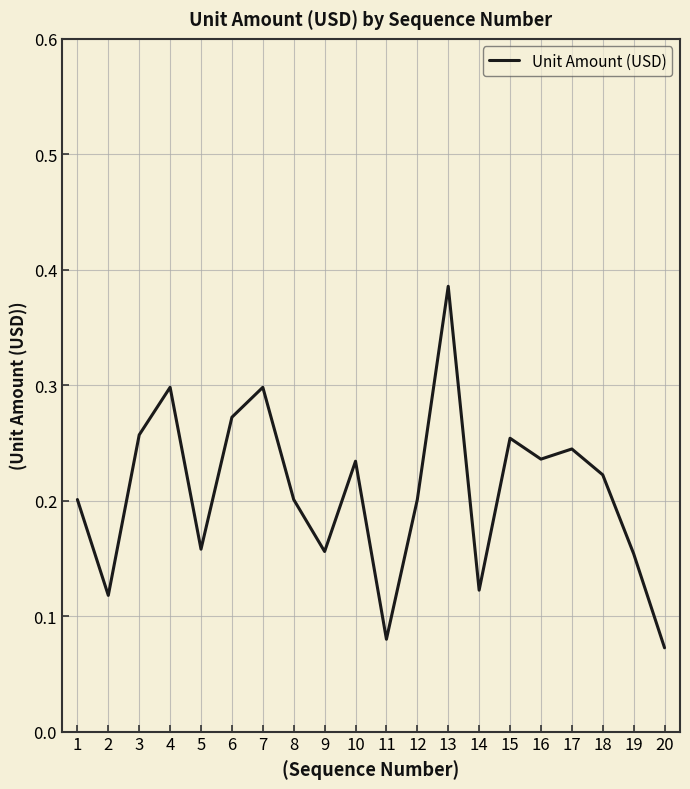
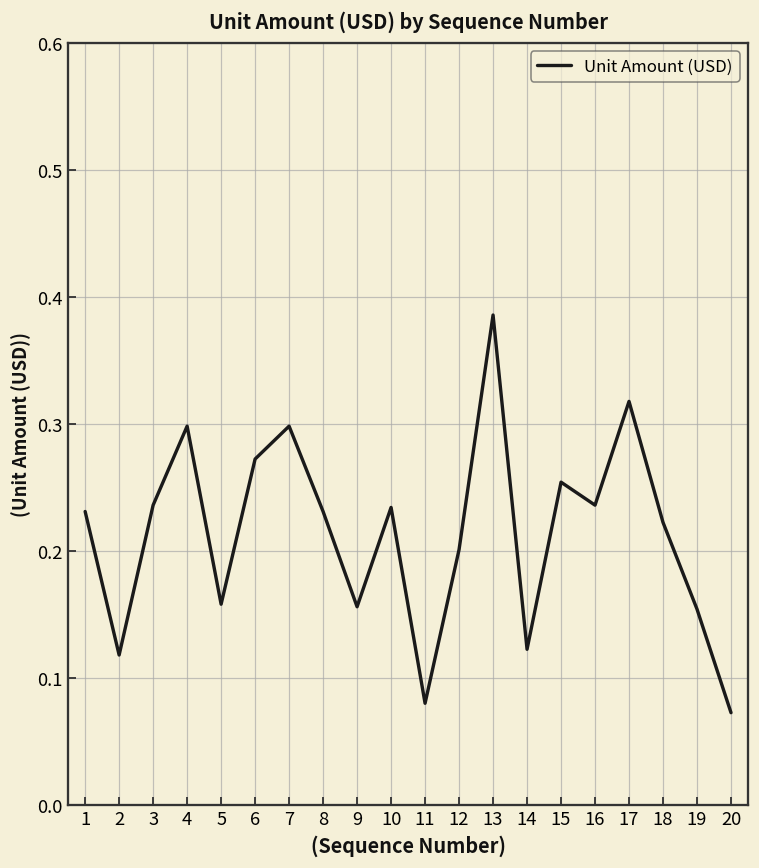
1: 0.201 -> 0.231
3: 0.257 -> 0.236
8: 0.201 -> 0.231
17: 0.245 -> 0.318
